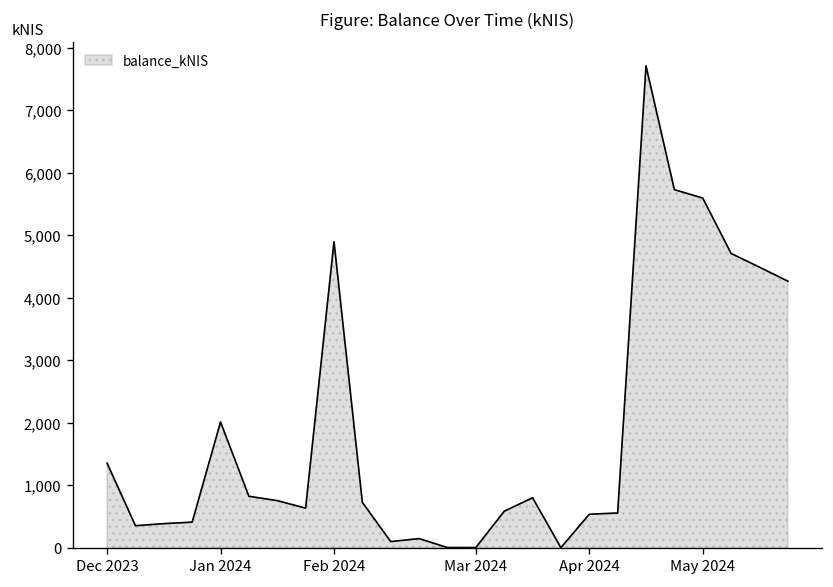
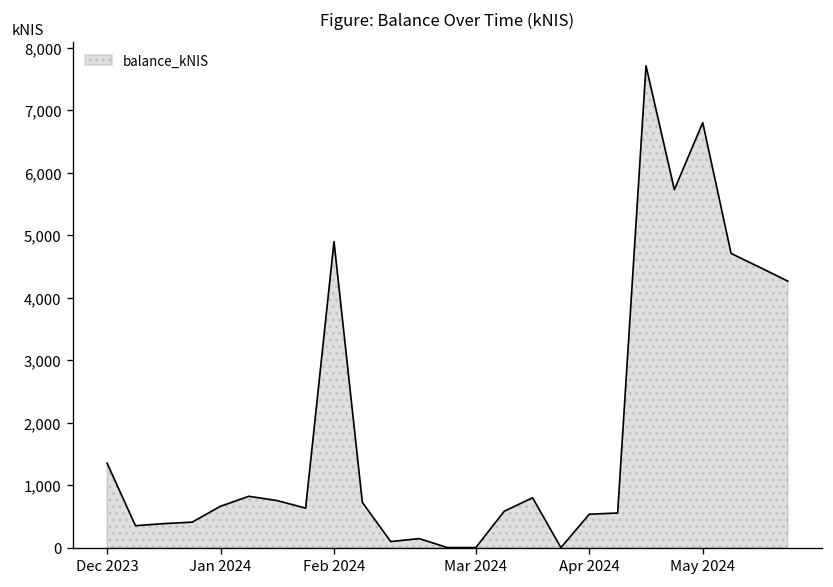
Jan 2024: 2,000 -> 700
May 2024: 5,600 -> 6,800
